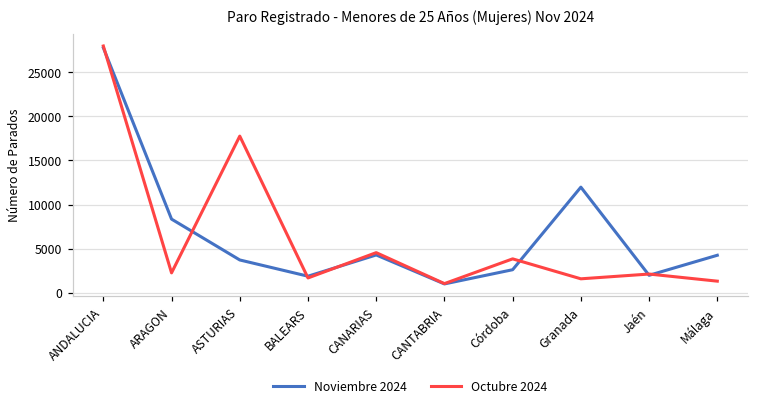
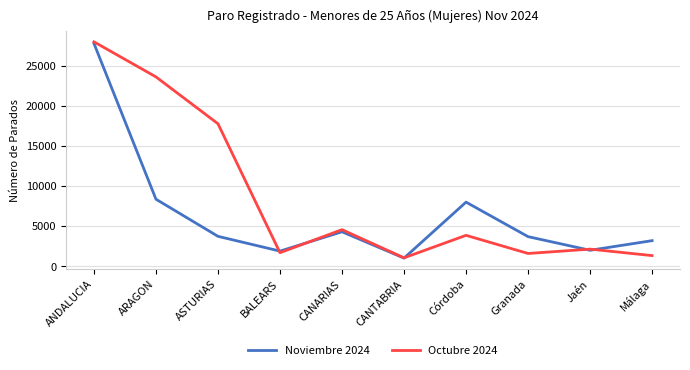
Octubre 2024, ARAGON: 2000 -> 24000
Noviembre 2024, Córdoba: 3000 -> 8000
Noviembre 2024, Granada: 12000 -> 4000
Noviembre 2024, Málaga: 4000 -> 3000
